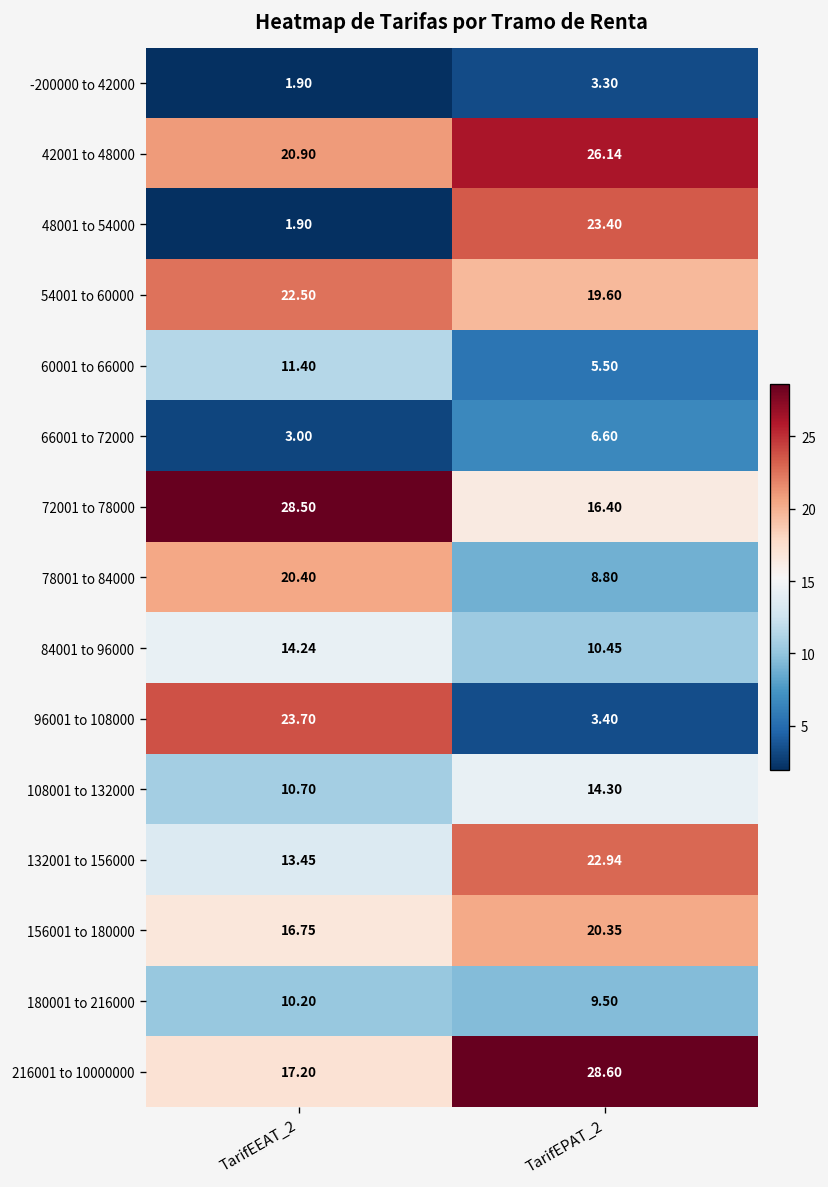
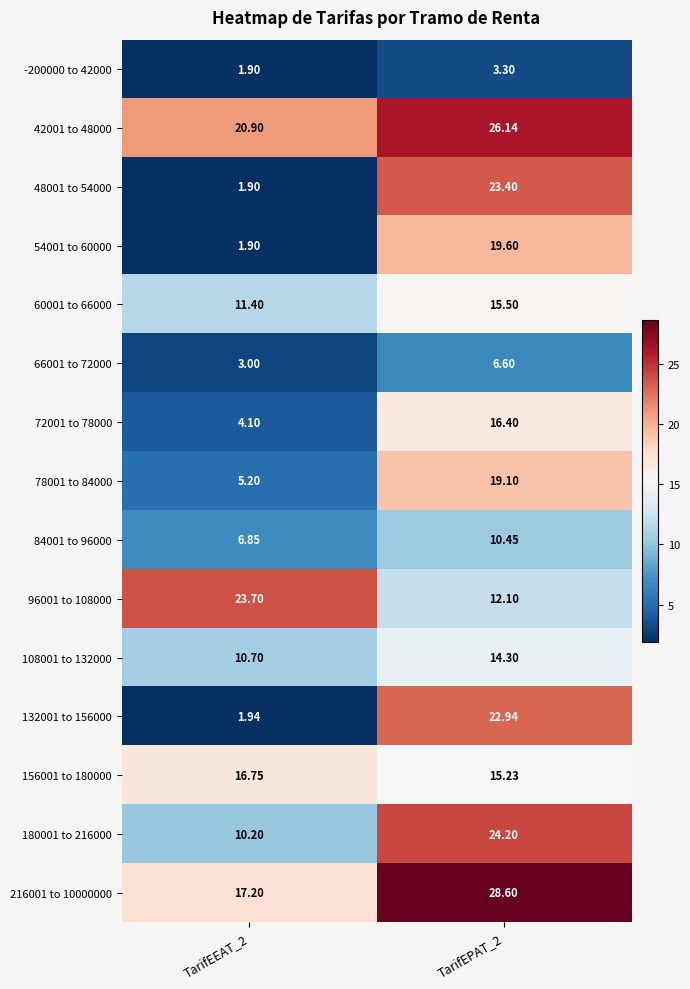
54001 to 60000, TarifEEAT_2: 22.50 -> 1.90
60001 to 66000, TarifEPAT_2: 5.50 -> 15.50
72001 to 78000, TarifEEAT_2: 28.50 -> 4.10
78001 to 84000, TarifEEAT_2: 20.40 -> 5.20
78001 to 84000, TarifEPAT_2: 8.80 -> 19.10
84001 to 96000, TarifEEAT_2: 14.24 -> 6.85
96001 to 108000, TarifEPAT_2: 3.40 -> 12.10
132001 to 156000, TarifEEAT_2: 13.45 -> 1.94
156001 to 180000, TarifEPAT_2: 20.35 -> 15.23
180001 to 216000, TarifEPAT_2: 9.50 -> 24.20
